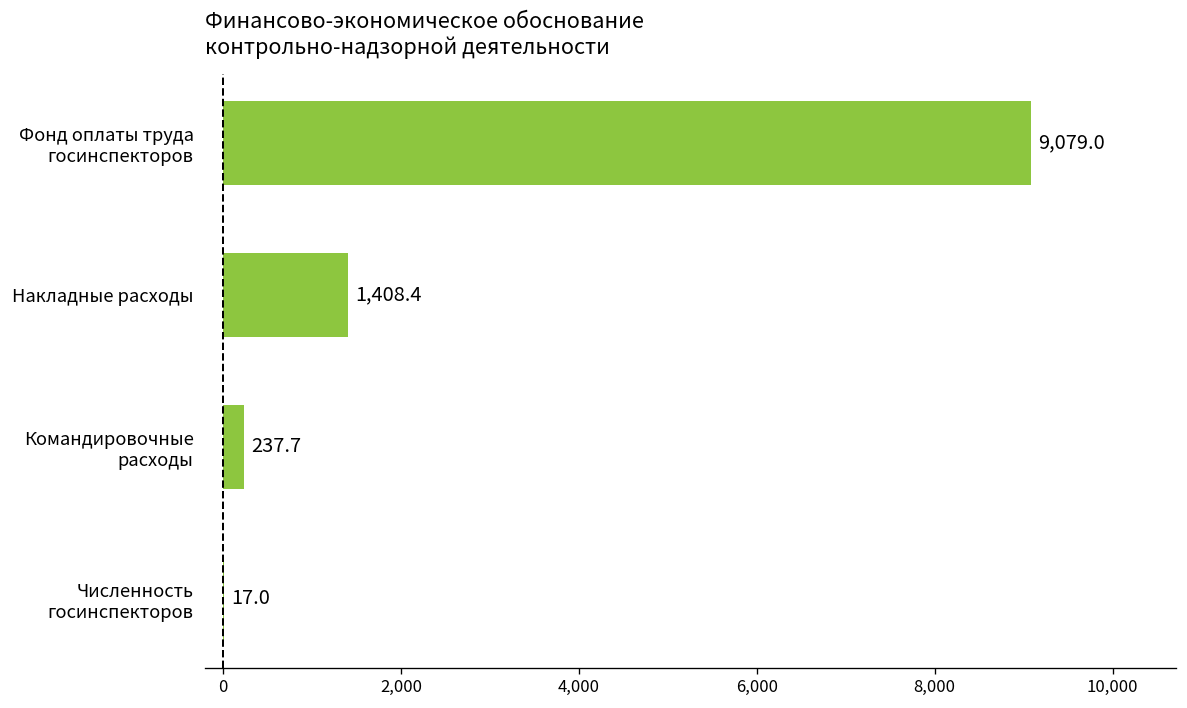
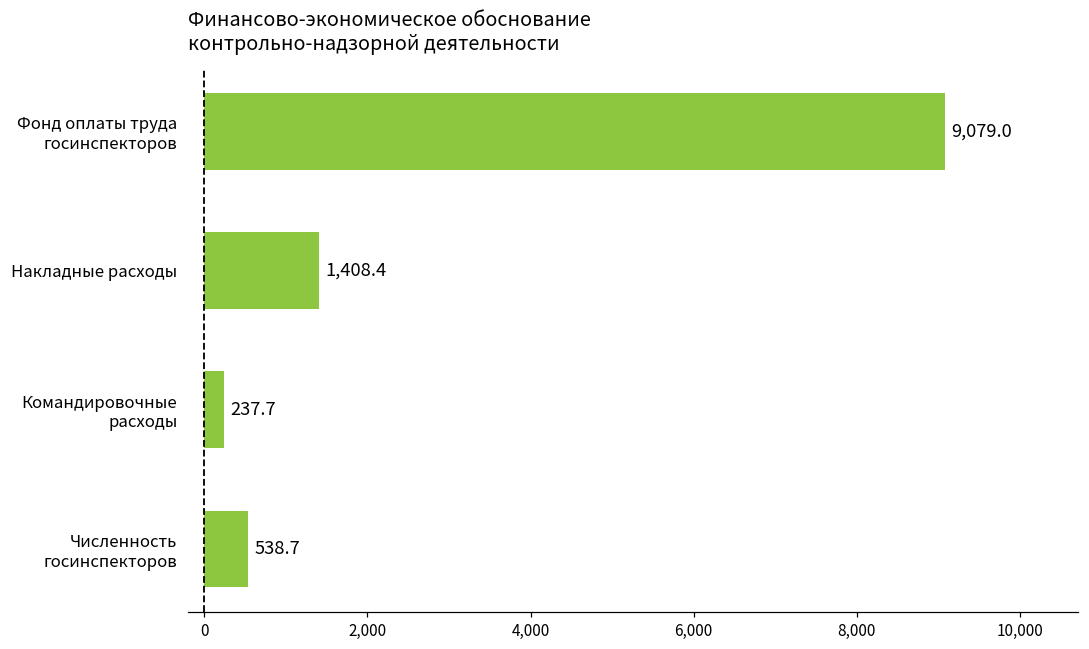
Численность госинспекторов: 17.0 -> 538.7
